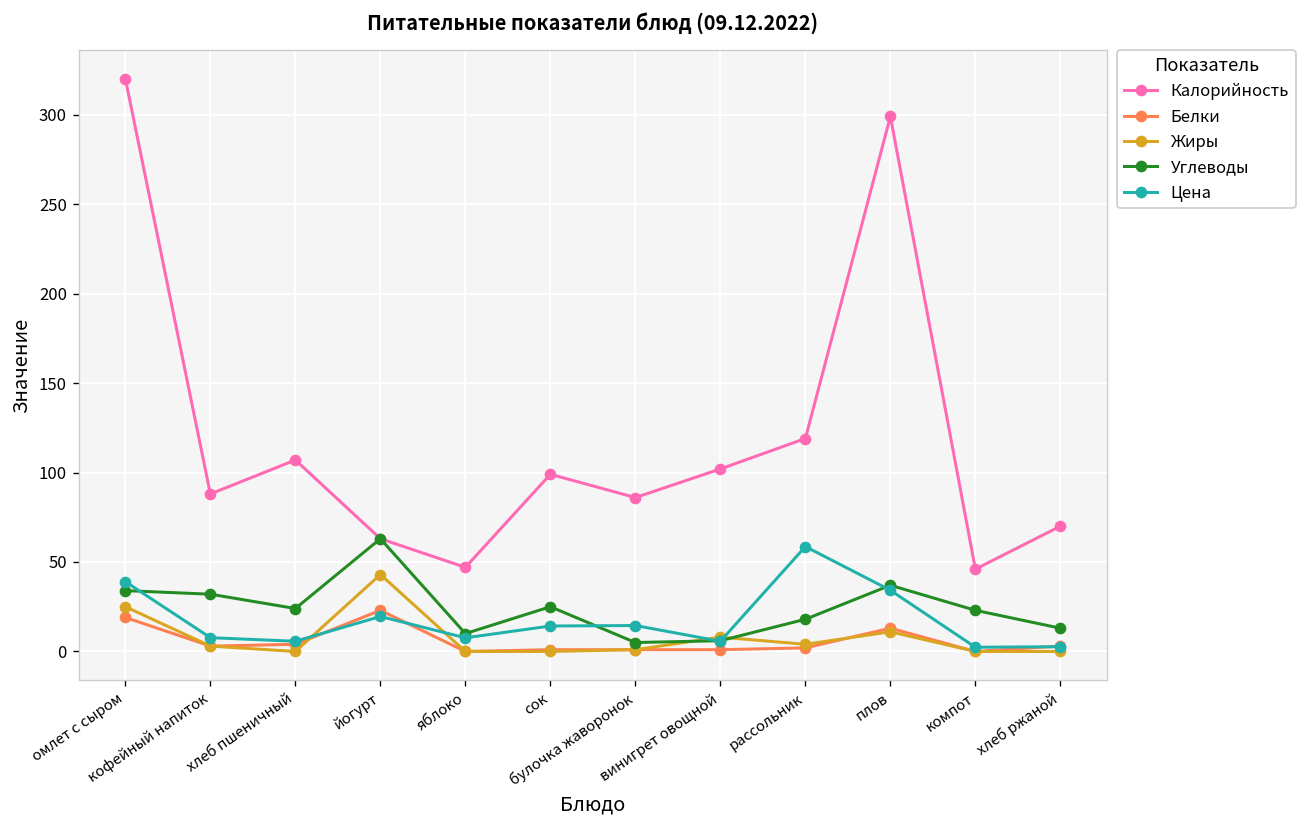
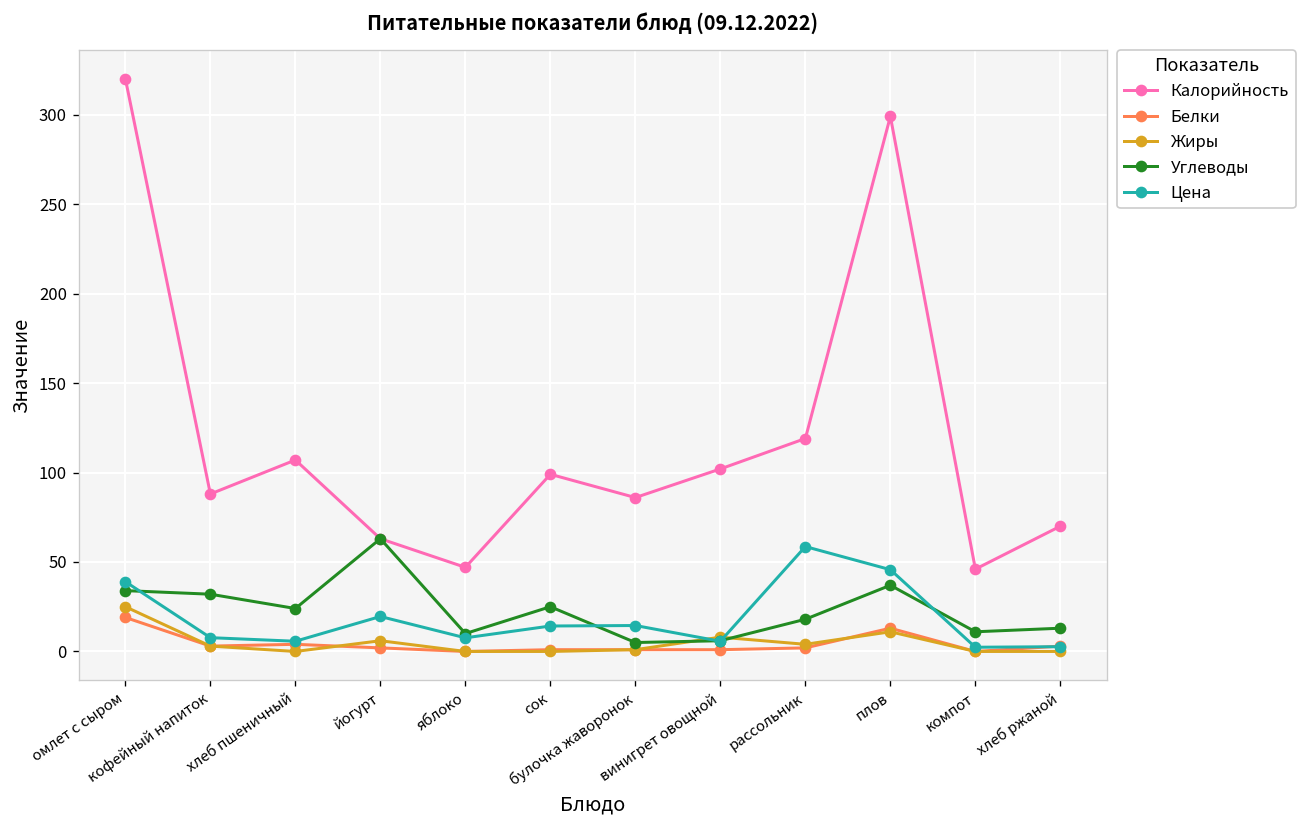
Белки, йогурт: 23 -> 2
Жиры, йогурт: 43 -> 6
Цена, плов: 34 -> 46
Углеводы, компот: 23 -> 11
